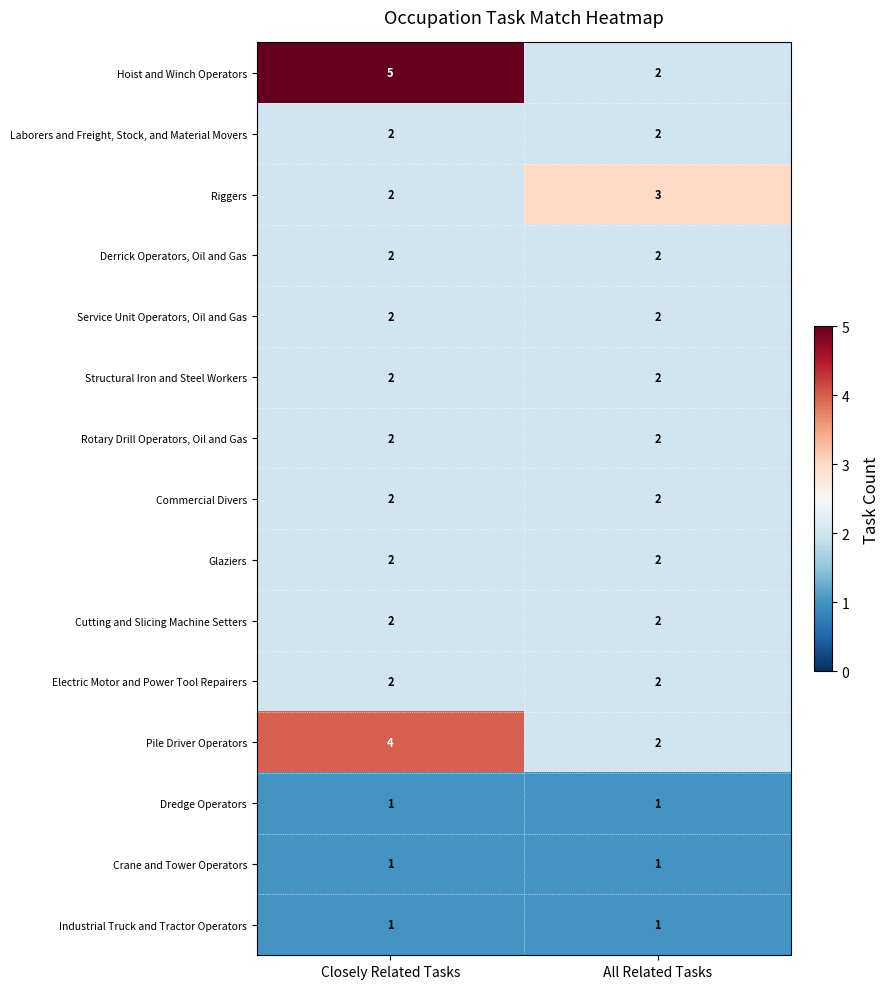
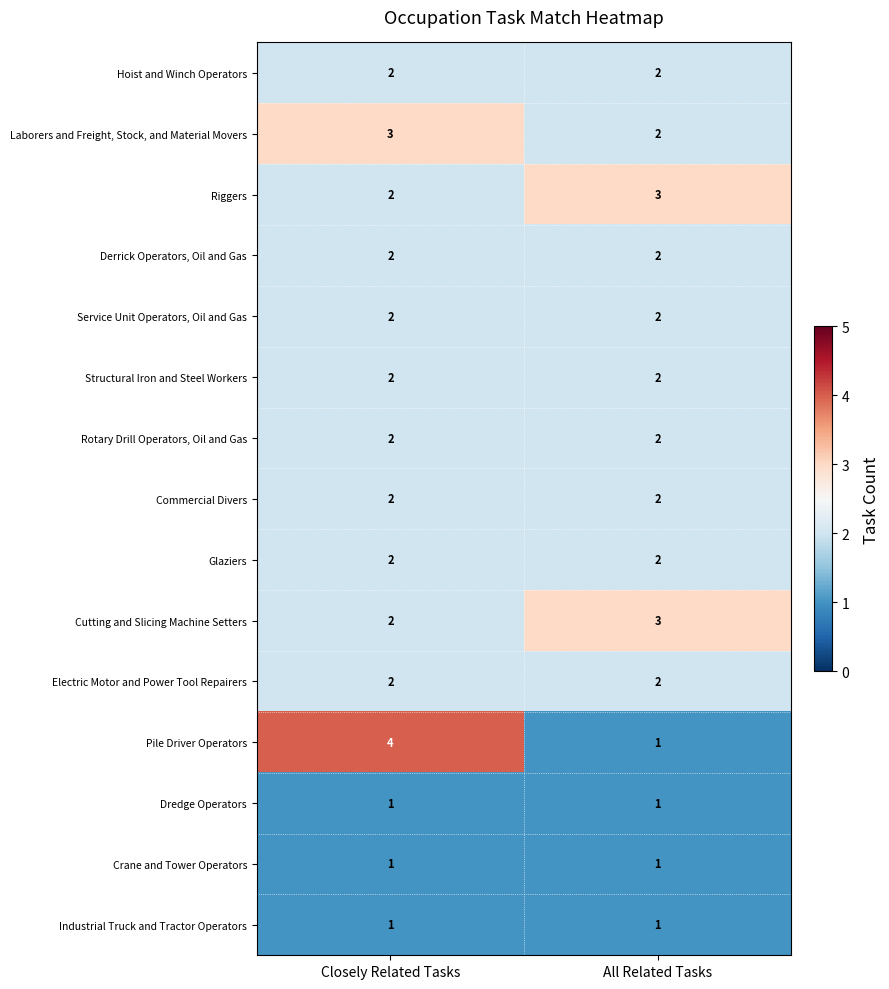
Hoist and Winch Operators, Closely Related Tasks: 5 -> 2
Laborers and Freight, Stock, and Material Movers, Closely Related Tasks: 2 -> 3
Cutting and Slicing Machine Setters, All Related Tasks: 2 -> 3
Pile Driver Operators, All Related Tasks: 2 -> 1
